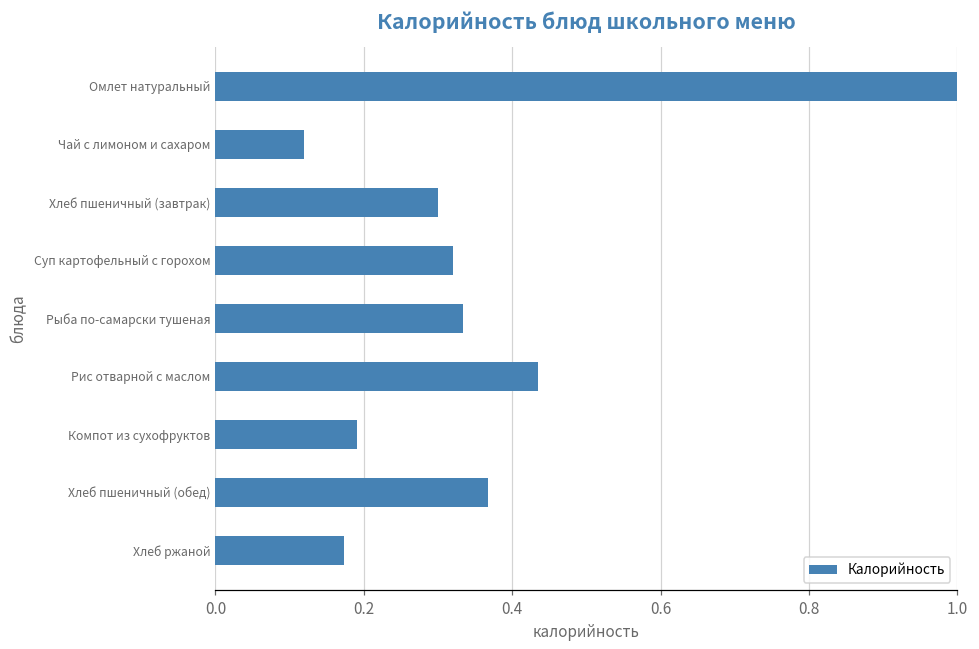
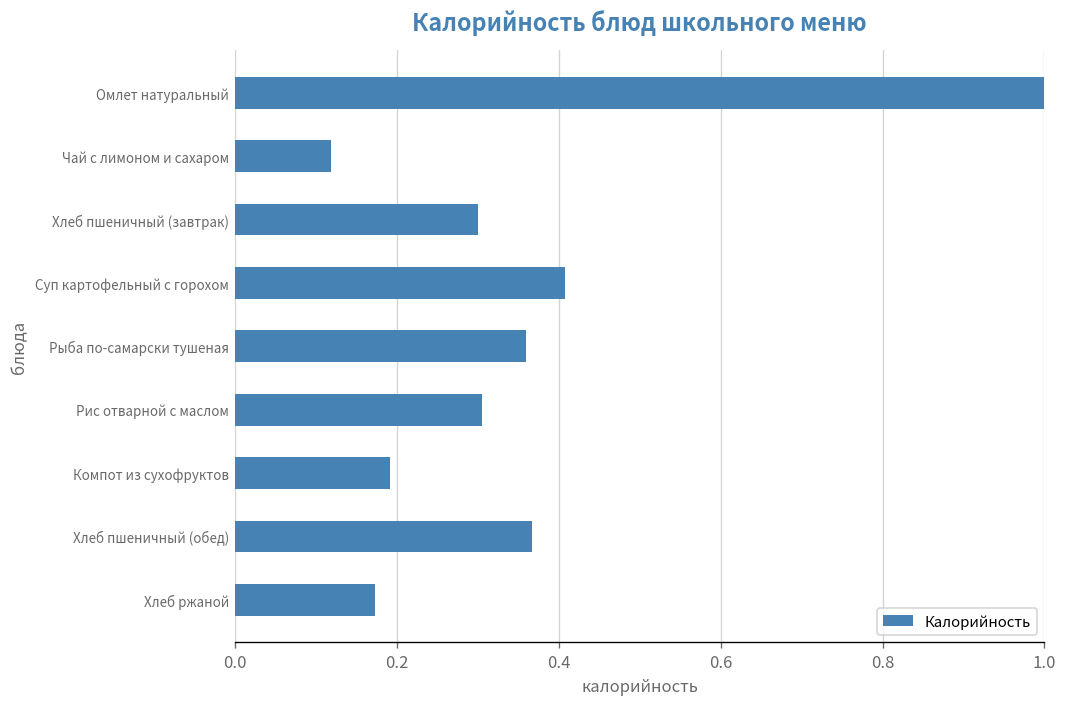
Суп картофельный с горохом: 0.32 -> 0.41
Рыба по-самарски тушеная: 0.33 -> 0.36
Рис отварной с маслом: 0.43 -> 0.30
